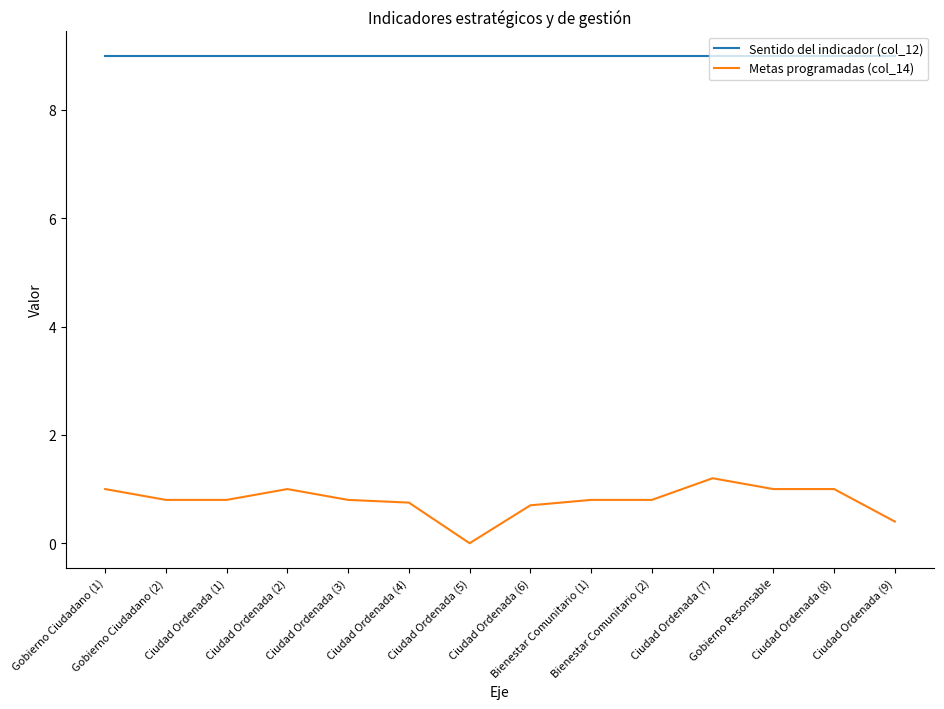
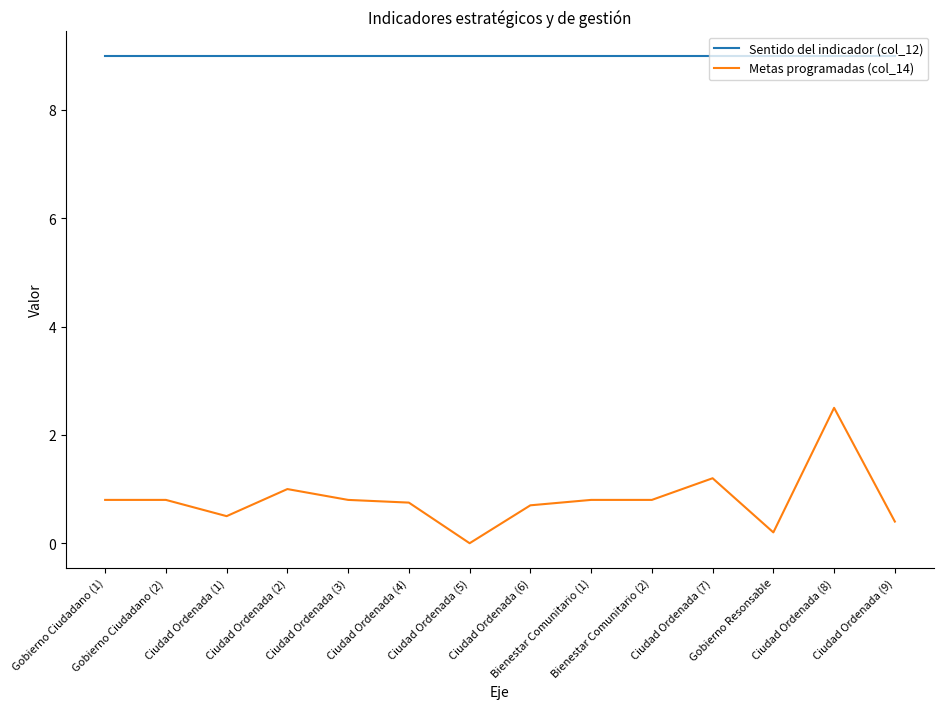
Metas programadas (col_14), Gobierno Ciudadano (1): 1.0 -> 0.8
Metas programadas (col_14), Ciudad Ordenada (1): 0.8 -> 0.5
Metas programadas (col_14), Gobierno Resonsable: 1.0 -> 0.2
Metas programadas (col_14), Ciudad Ordenada (8): 1.0 -> 2.5
